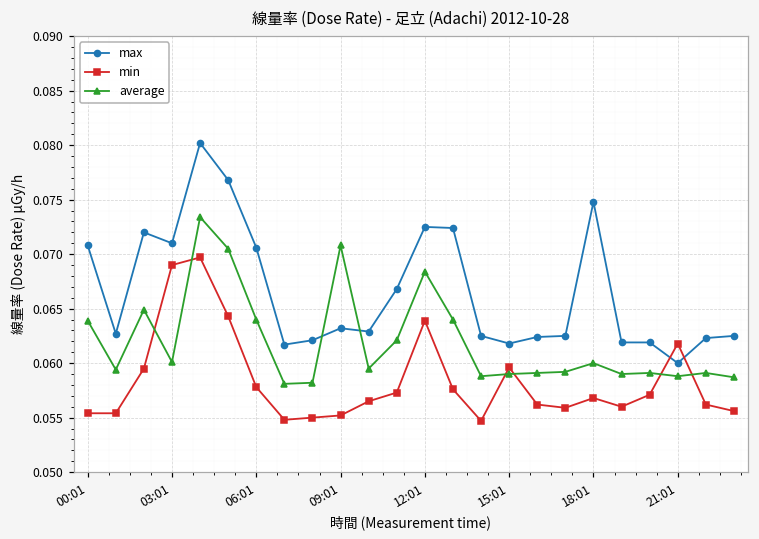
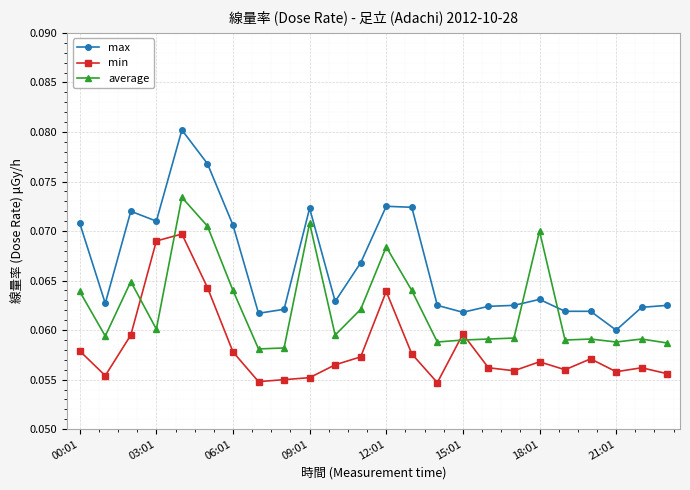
min, 00:01: 0.055 -> 0.058
max, 09:01: 0.063 -> 0.072
max, 18:01: 0.075 -> 0.063
average, 18:01: 0.06 -> 0.07
min, 21:01: 0.062 -> 0.056
